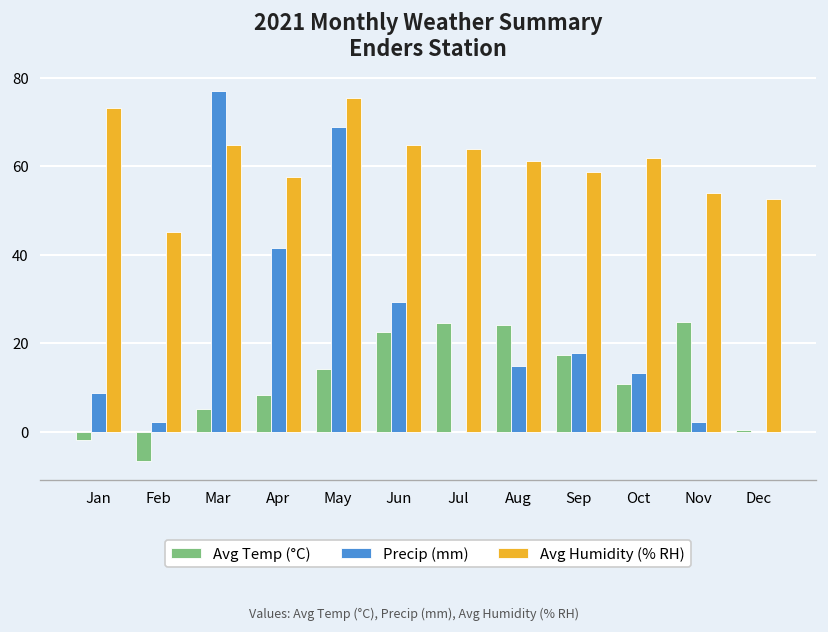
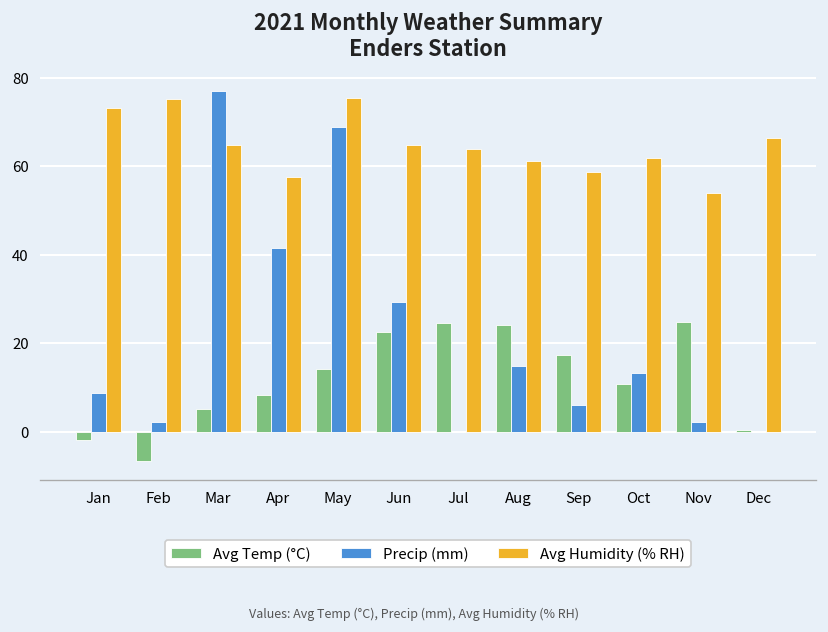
Avg Humidity (% RH), Feb: 45 -> 75
Precip (mm), Sep: 18 -> 6
Avg Humidity (% RH), Dec: 53 -> 67
